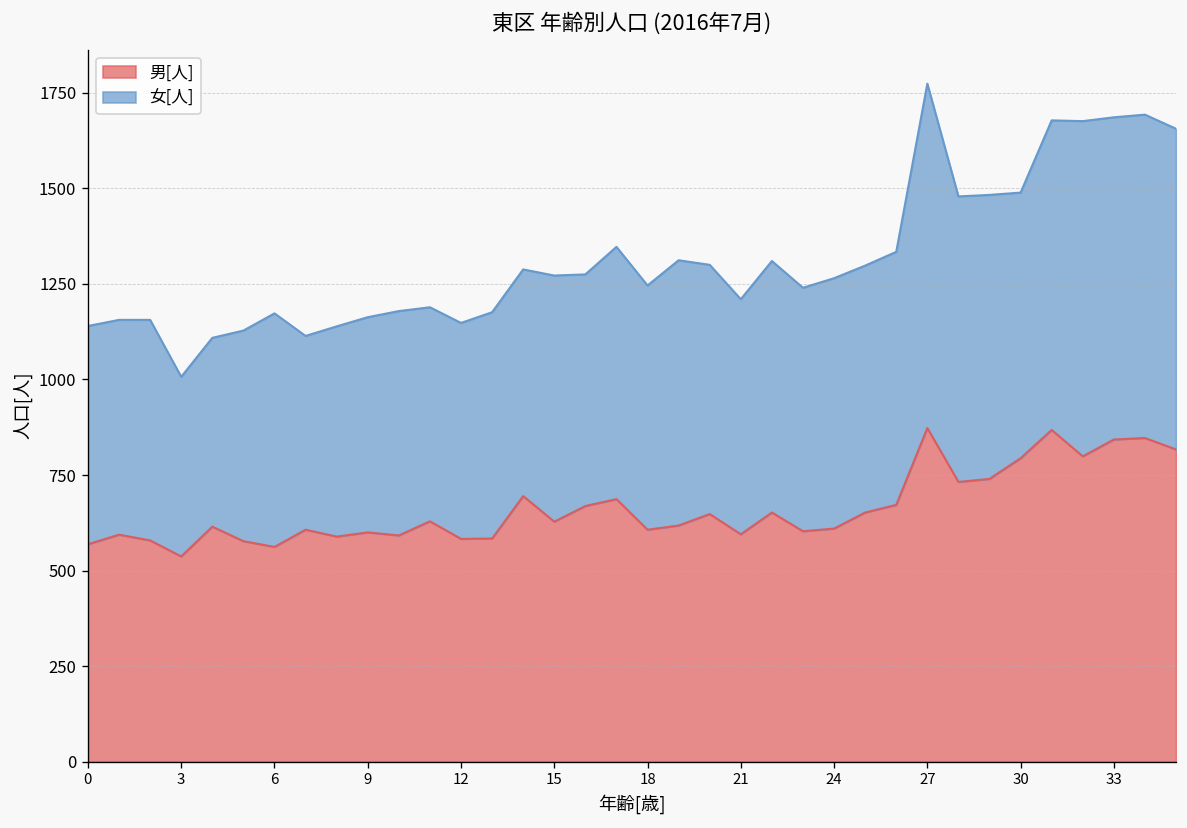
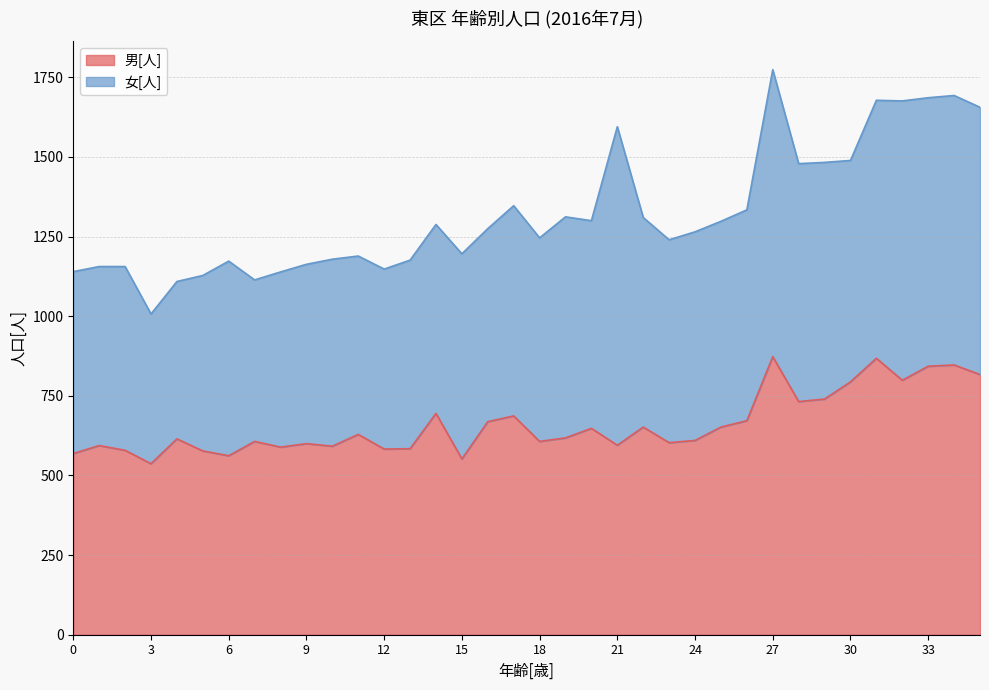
男[人], 15: 630 -> 550
女[人], 21: 620 -> 1000
